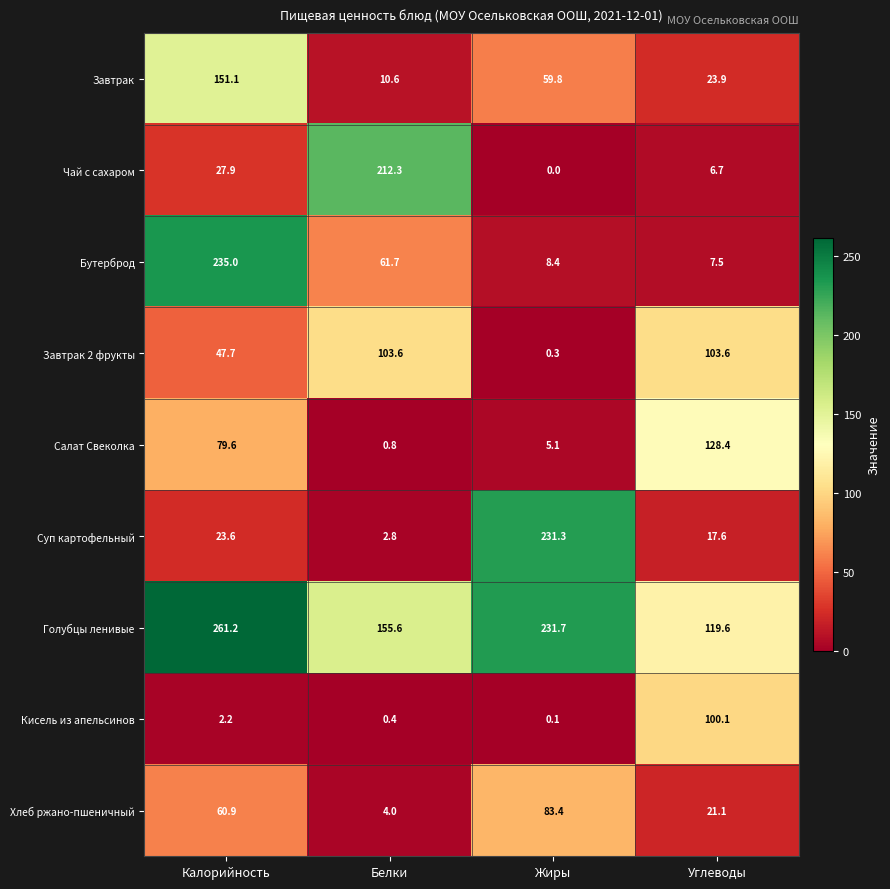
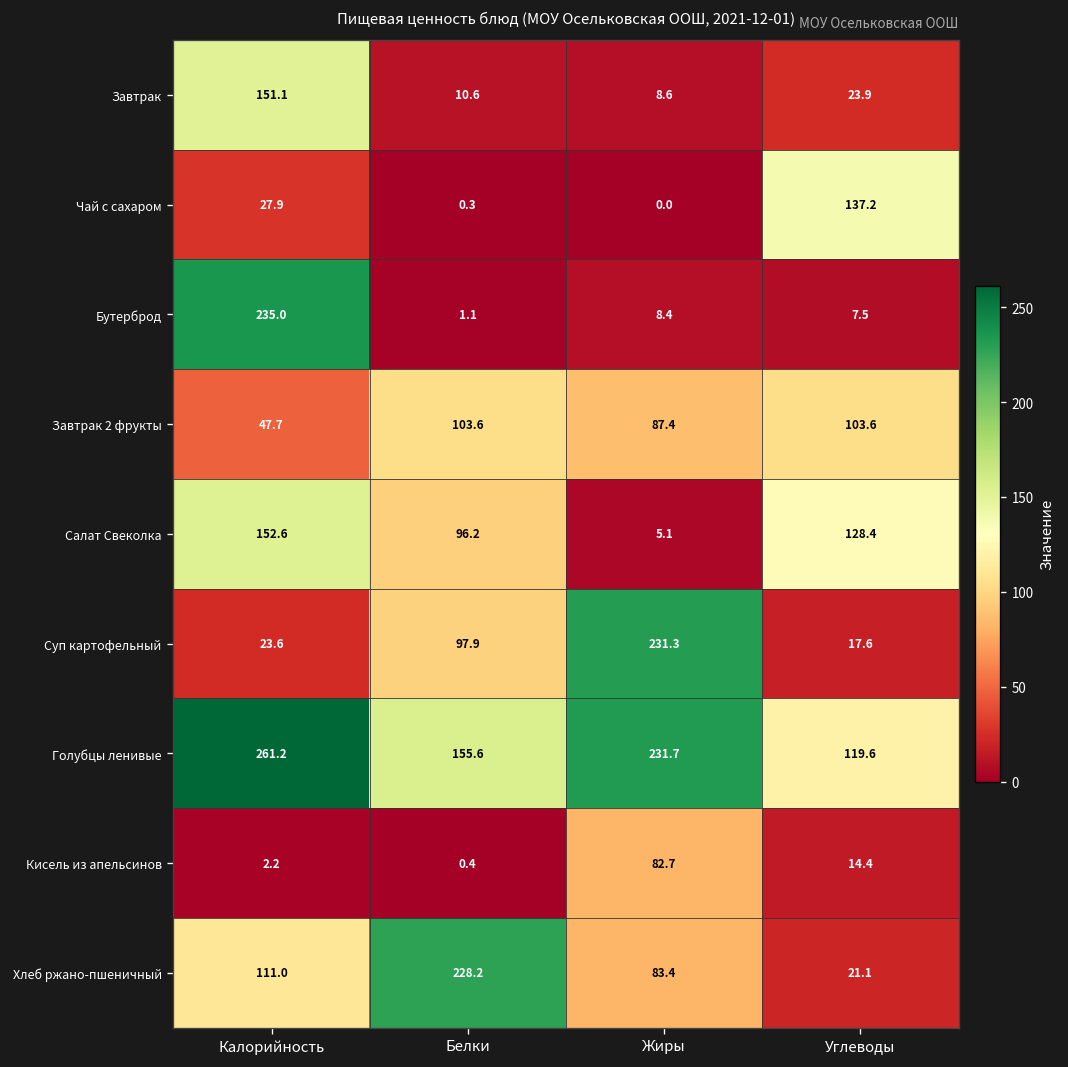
Завтрак, Жиры: 59.8 -> 8.6
Чай с сахаром, Белки: 212.3 -> 0.3
Чай с сахаром, Углеводы: 6.7 -> 137.2
Бутерброд, Белки: 61.7 -> 1.1
Завтрак 2 фрукты, Жиры: 0.3 -> 87.4
Салат Свеколка, Калорийность: 79.6 -> 152.6
Салат Свеколка, Белки: 0.8 -> 96.2
Суп картофельный, Белки: 2.8 -> 97.9
Кисель из апельсинов, Жиры: 0.1 -> 82.7
Кисель из апельсинов, Углеводы: 100.1 -> 14.4
Хлеб ржано-пшеничный, Калорийность: 60.9 -> 111.0
Хлеб ржано-пшеничный, Белки: 4.0 -> 228.2
